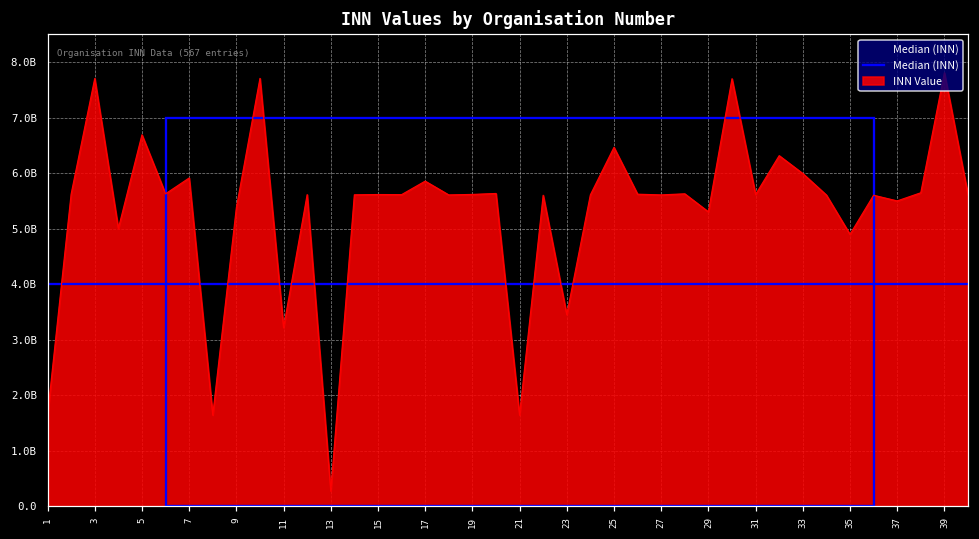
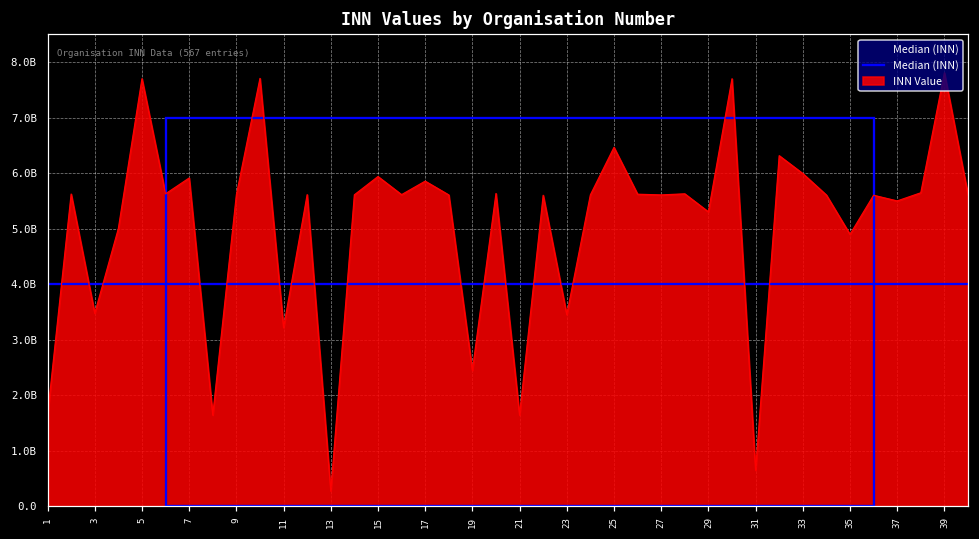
INN Value, 3: 7700000000 -> 3500000000
INN Value, 5: 6700000000 -> 7700000000
INN Value, 9: 5400000000 -> 5600000000
INN Value, 15: 5600000000 -> 5900000000
INN Value, 19: 5600000000 -> 2400000000
INN Value, 31: 5600000000 -> 600000000
